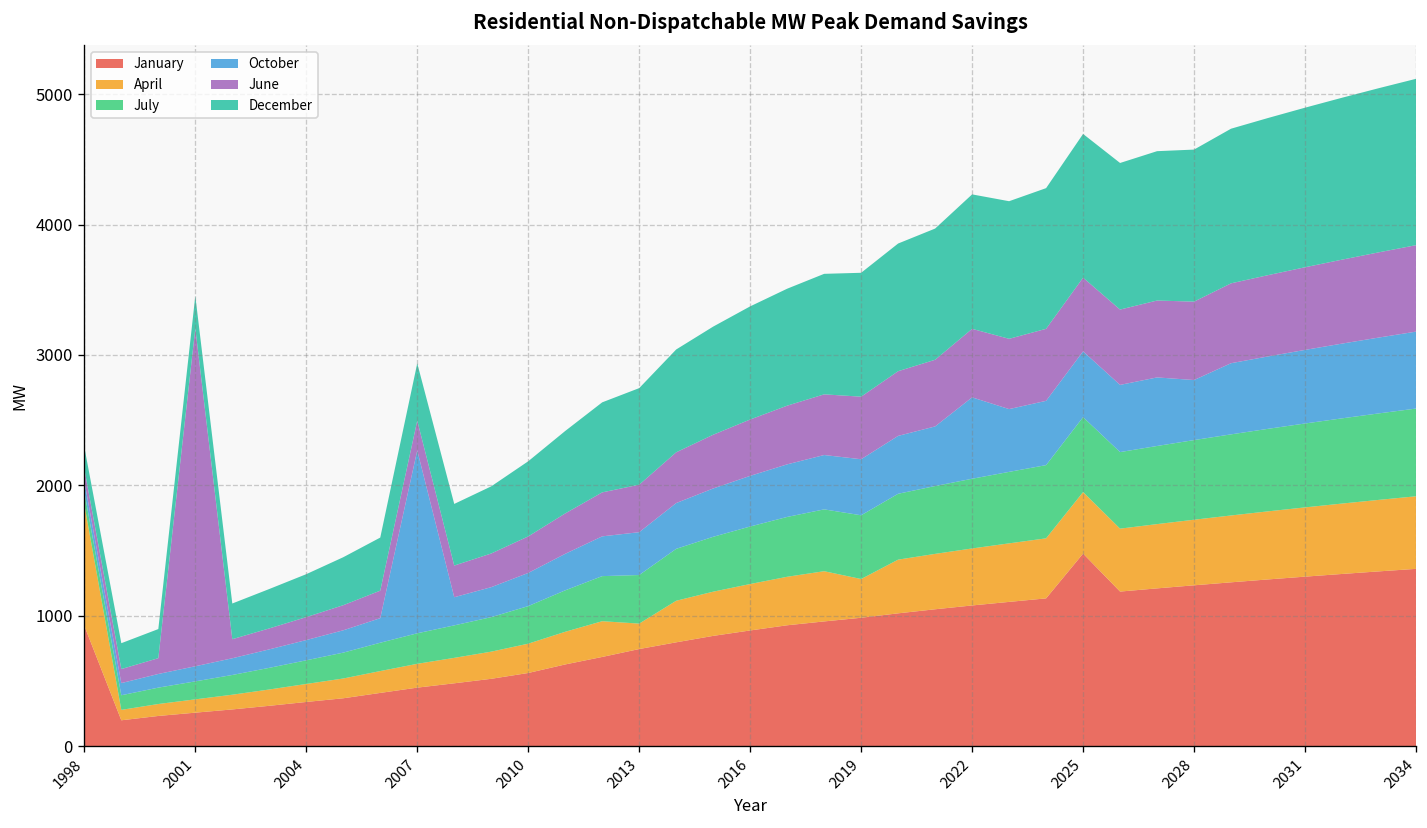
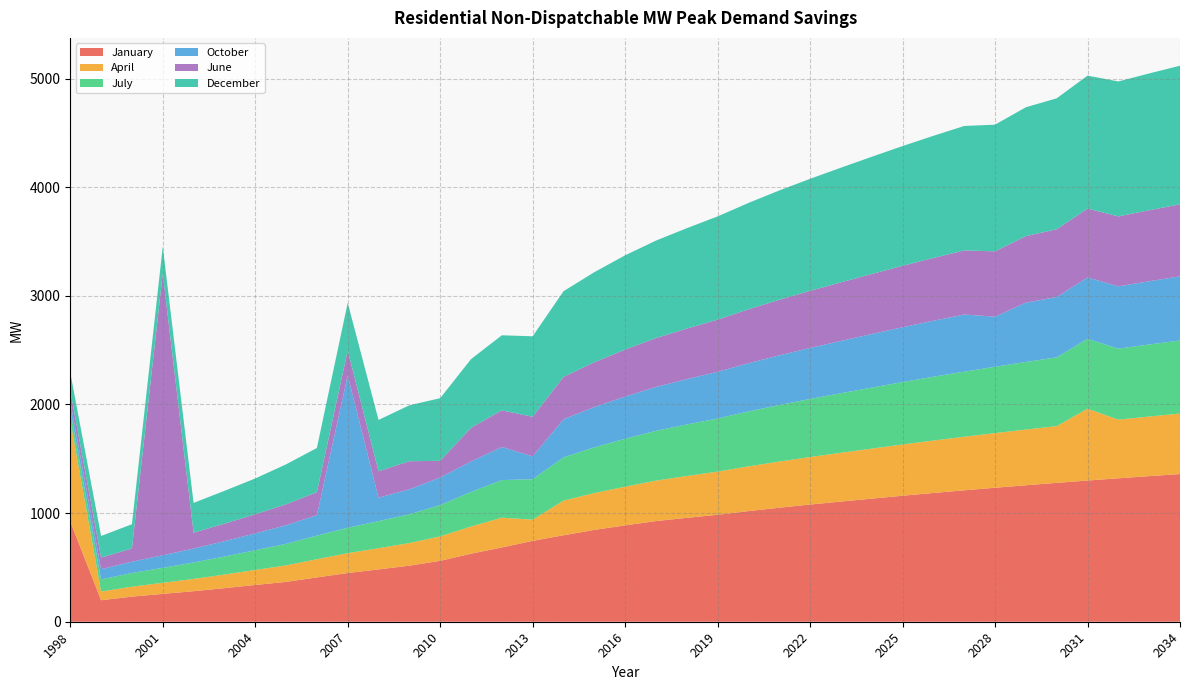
June, 2010: 280 -> 150
October, 2013: 330 -> 210
April, 2019: 300 -> 400
October, 2022: 620 -> 470
January, 2025: 1480 -> 1160
April, 2031: 530 -> 660
